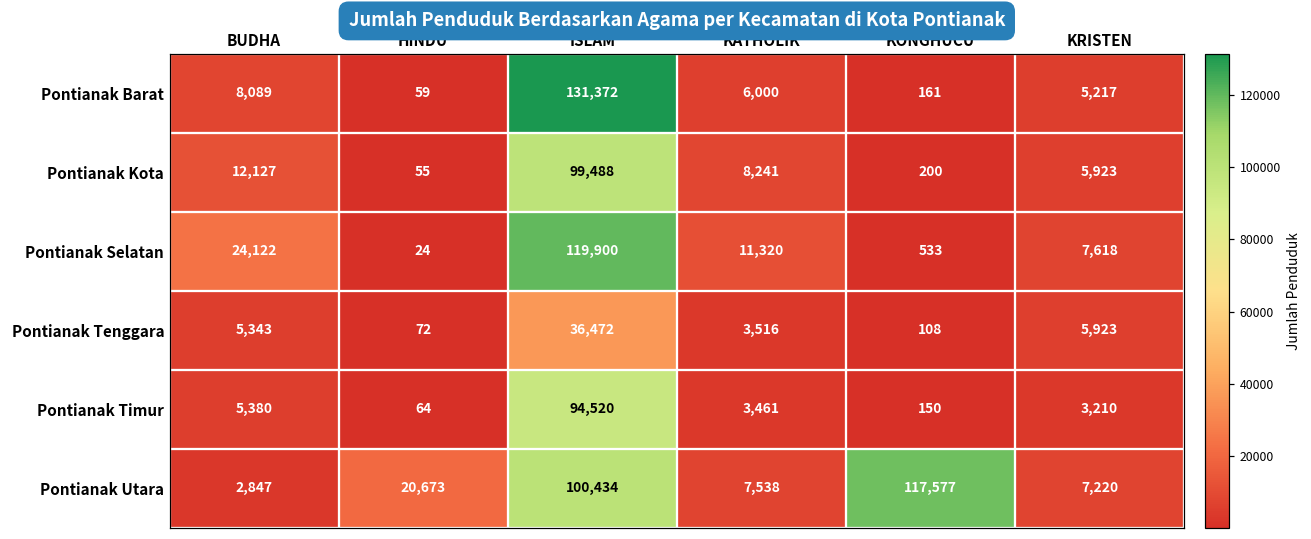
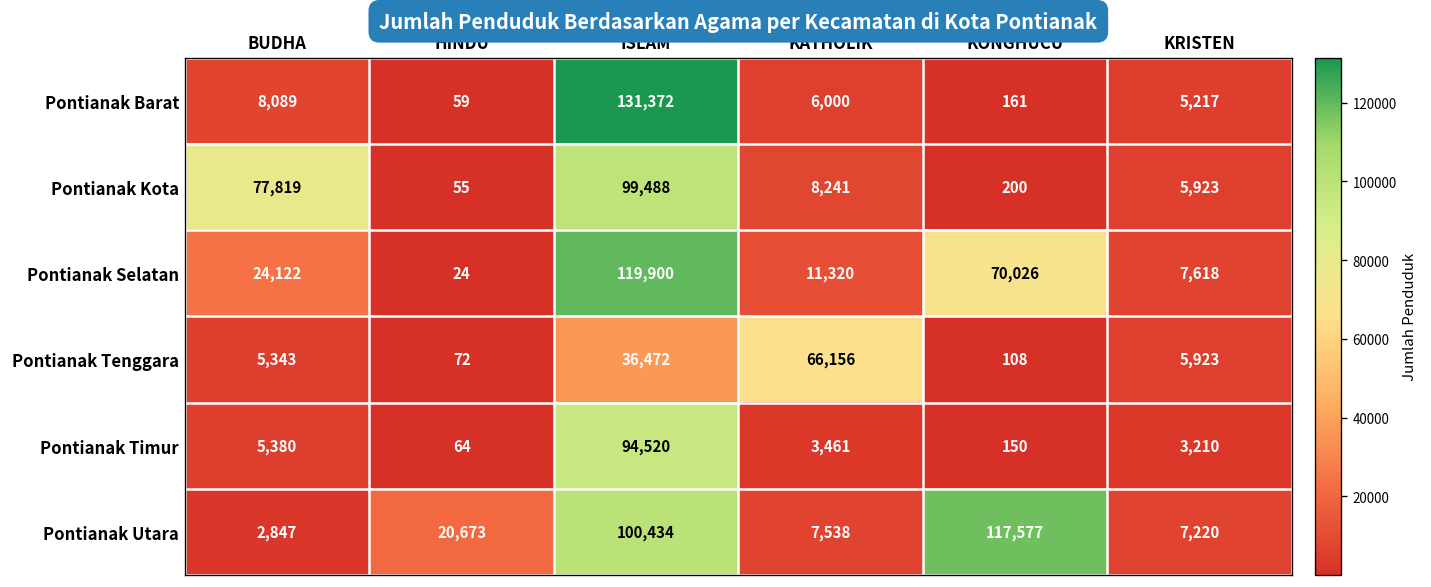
Pontianak Kota, BUDHA: 12,127 -> 77,819
Pontianak Selatan, KONGHUCU: 533 -> 70,026
Pontianak Tenggara, KATHOLIK: 3,516 -> 66,156
